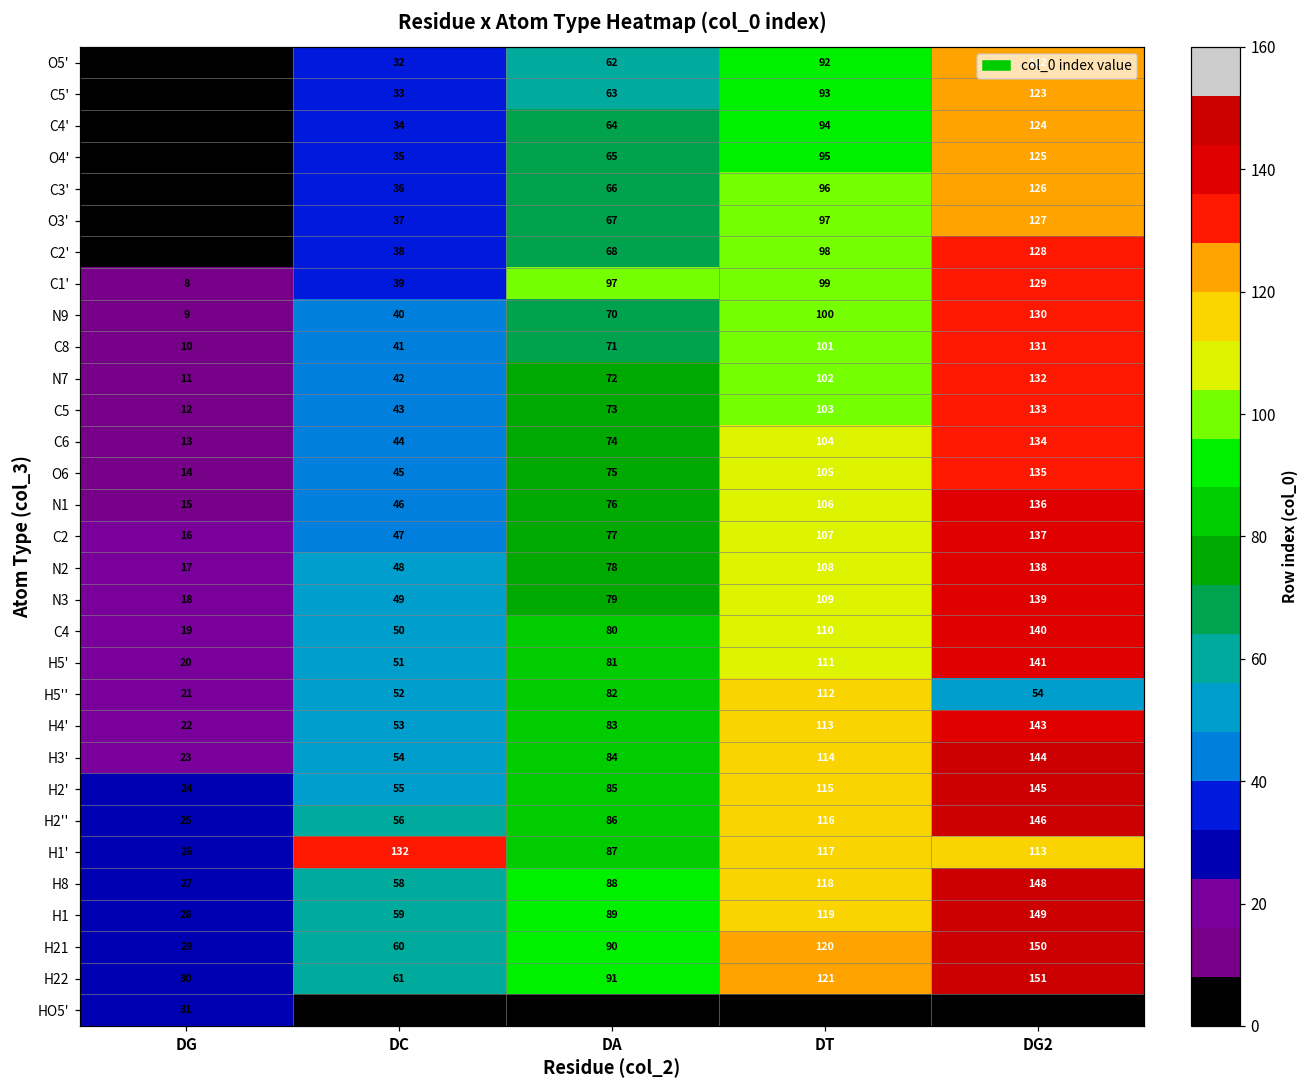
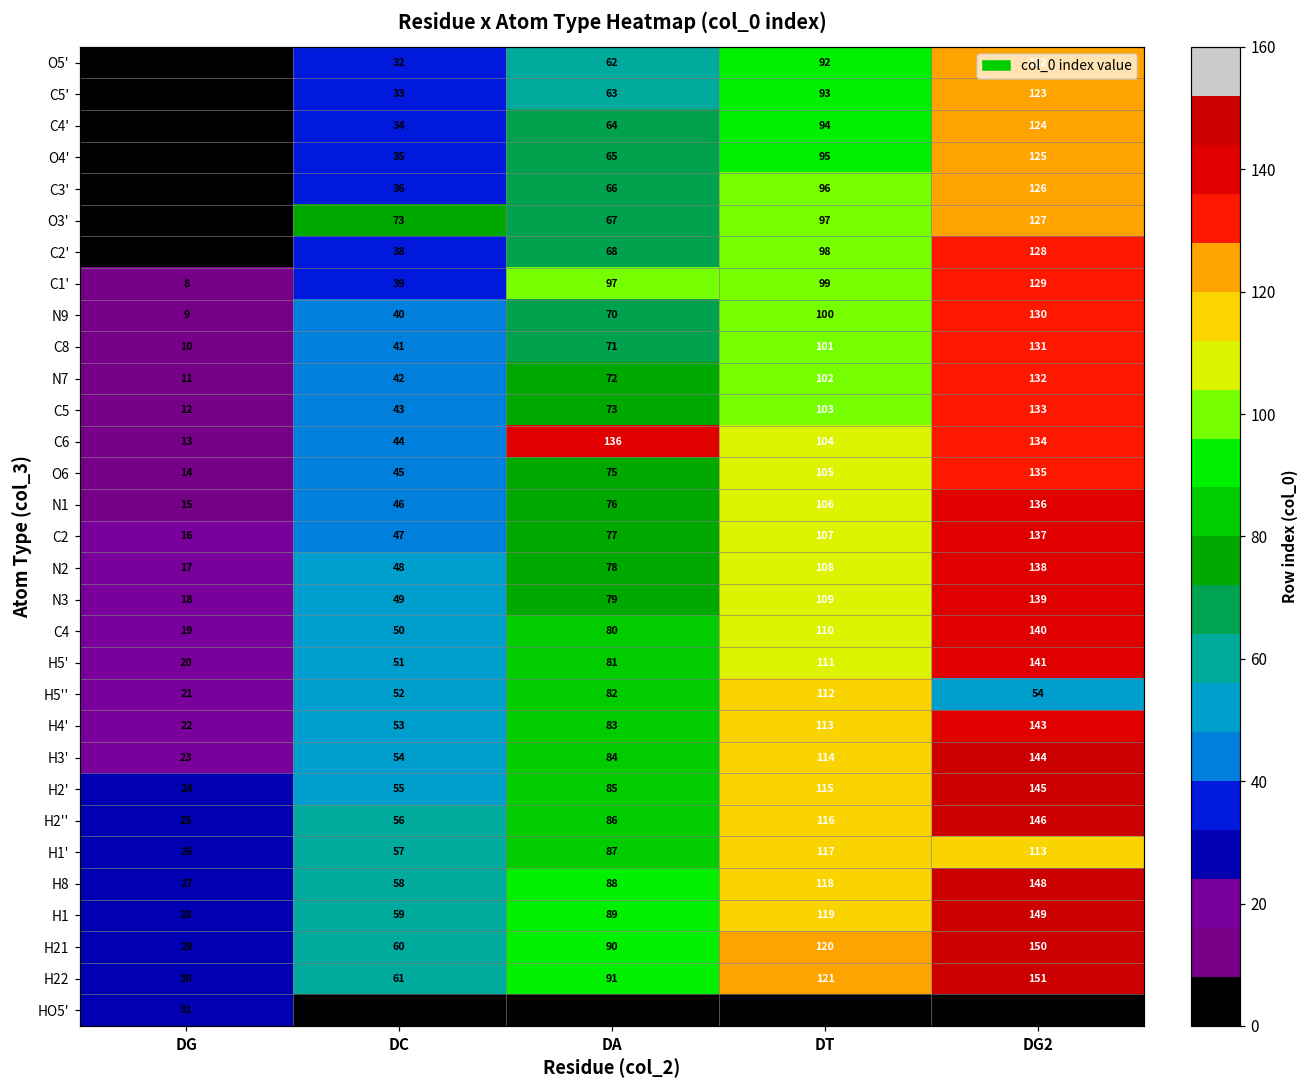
O3', DC: 37 -> 73
C6, DA: 74 -> 136
H1', DC: 132 -> 57
